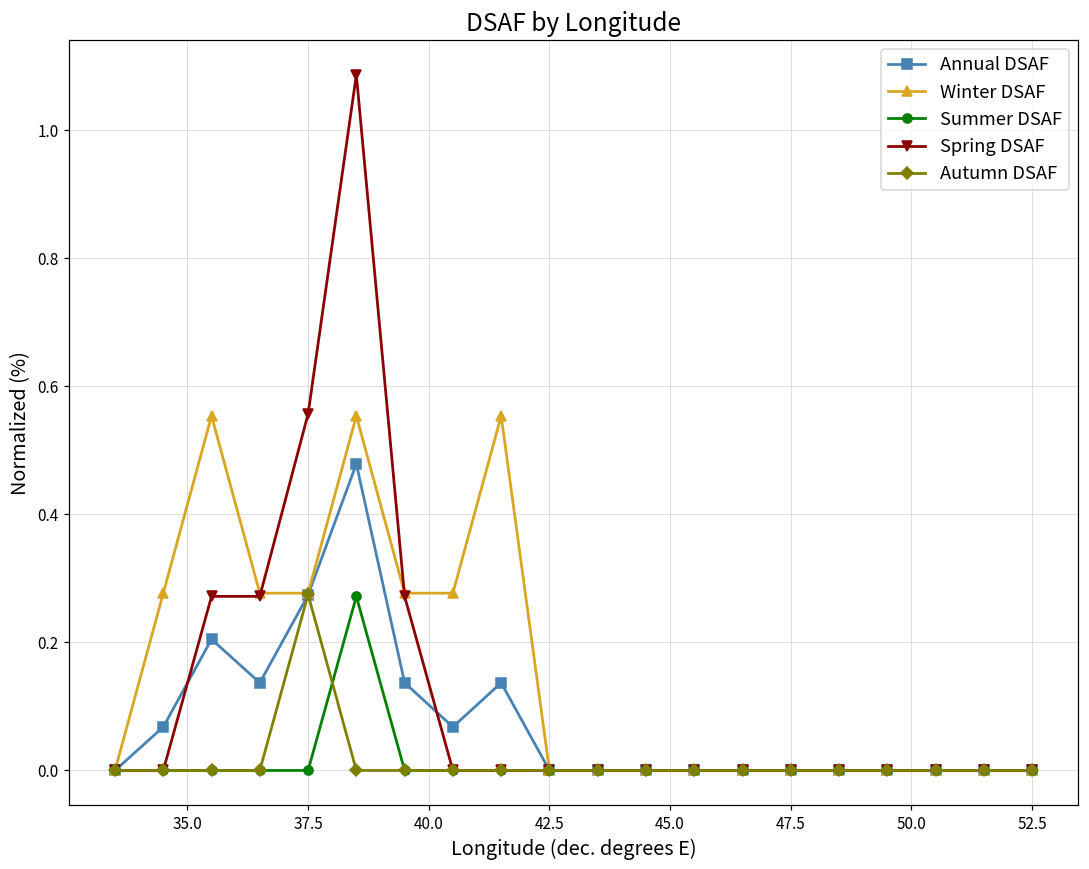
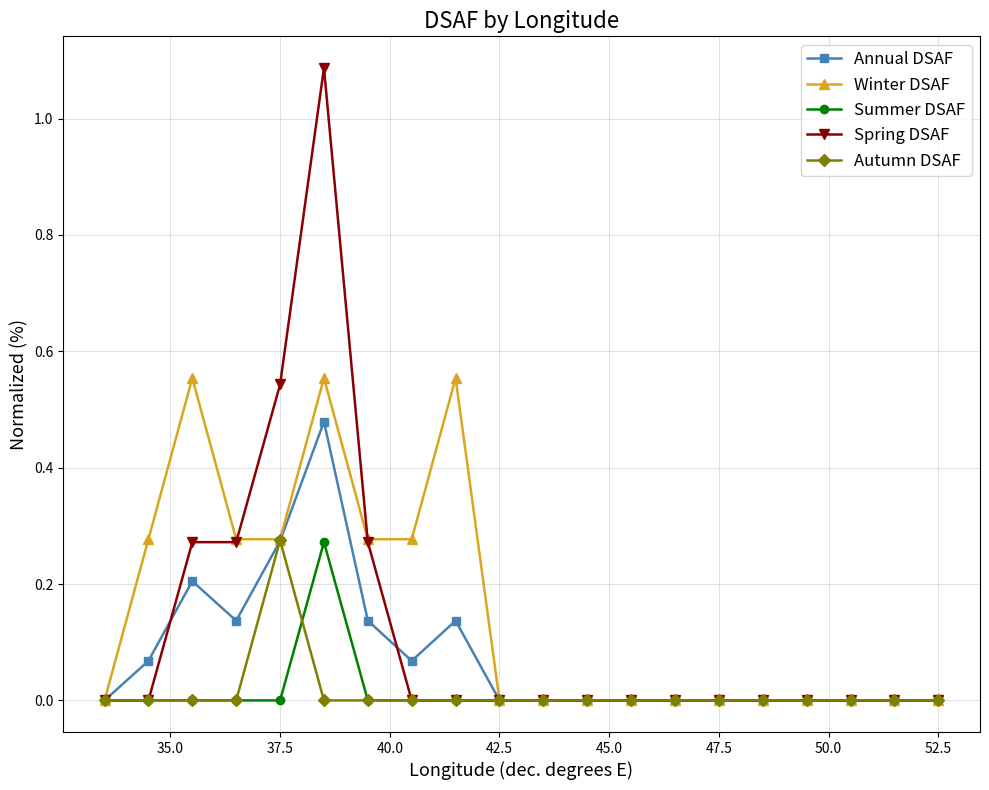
Spring DSAF, 37.5: 0.56 -> 0.54
